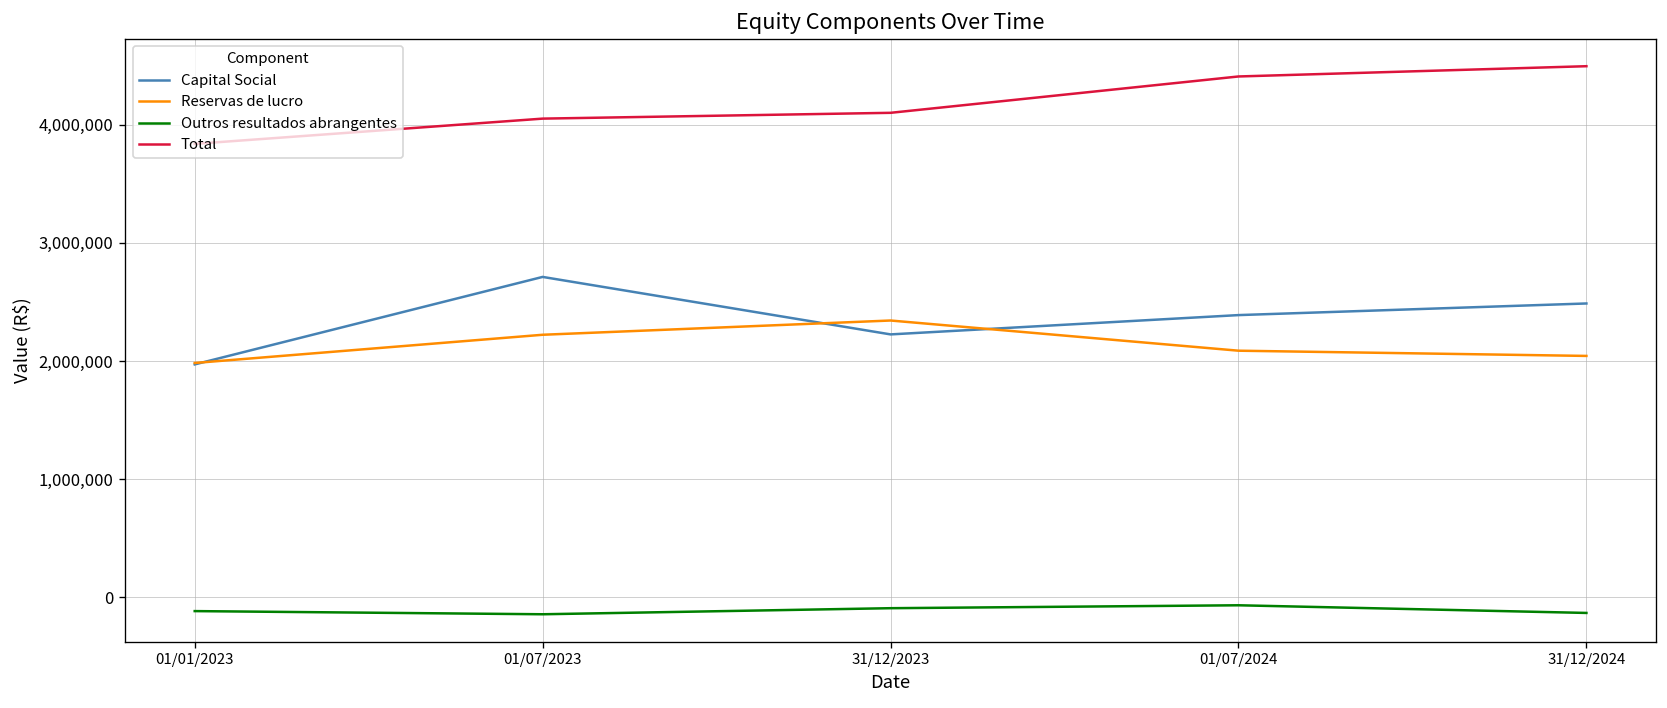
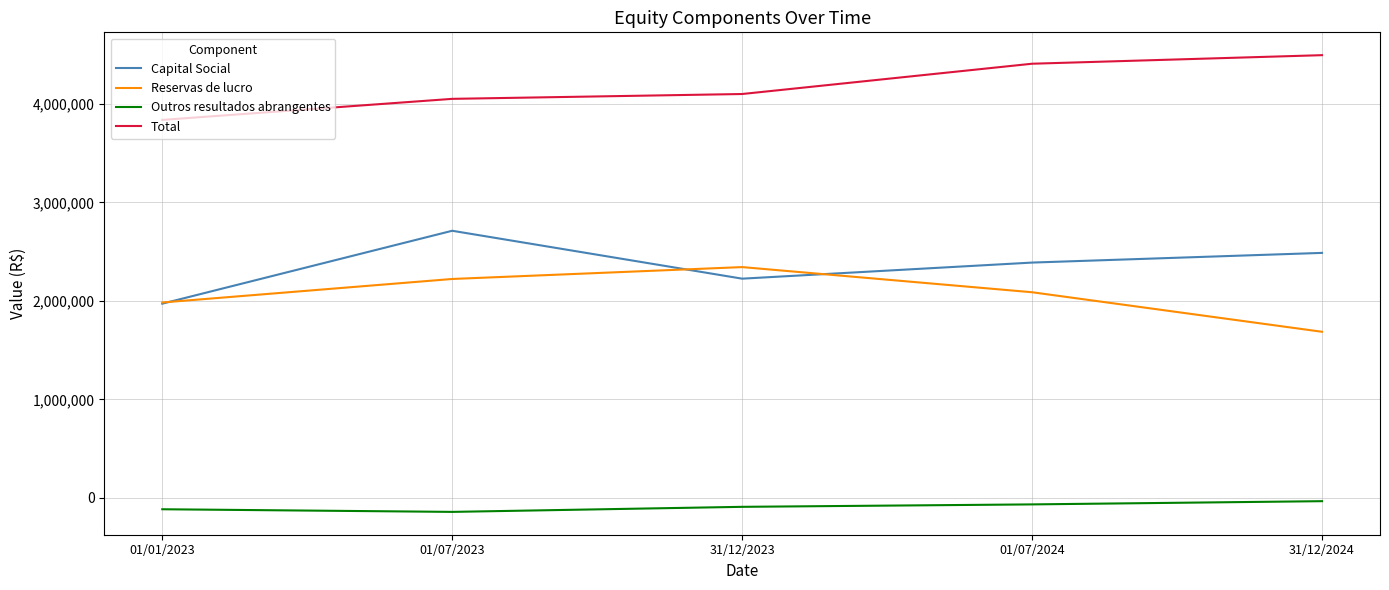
Reservas de lucro, 31/12/2024: 2,000,000 -> 1,700,000
Outros resultados abrangentes, 31/12/2024: -100,000 -> 0
